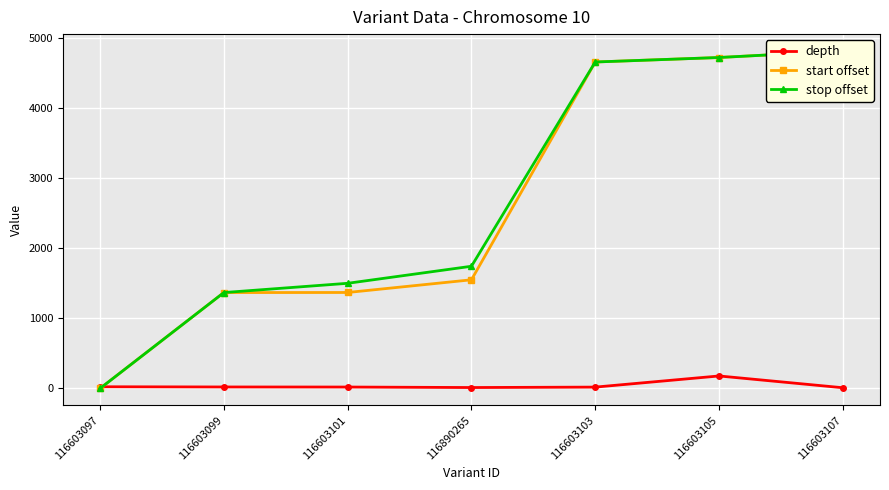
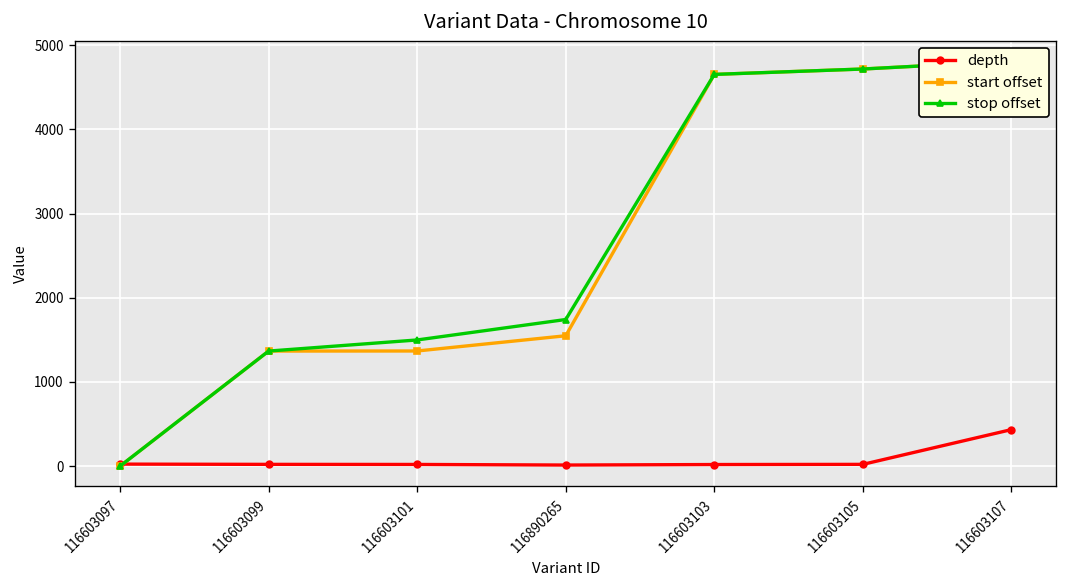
depth, 116603105: 200 -> 0
depth, 116603107: 0 -> 400
